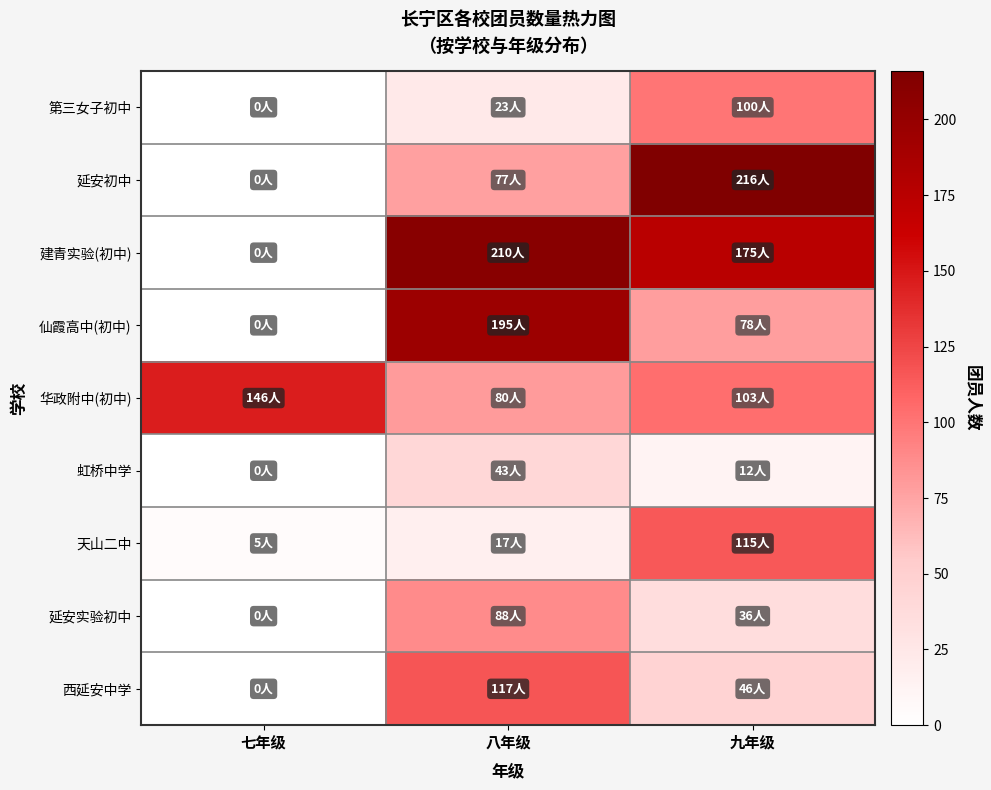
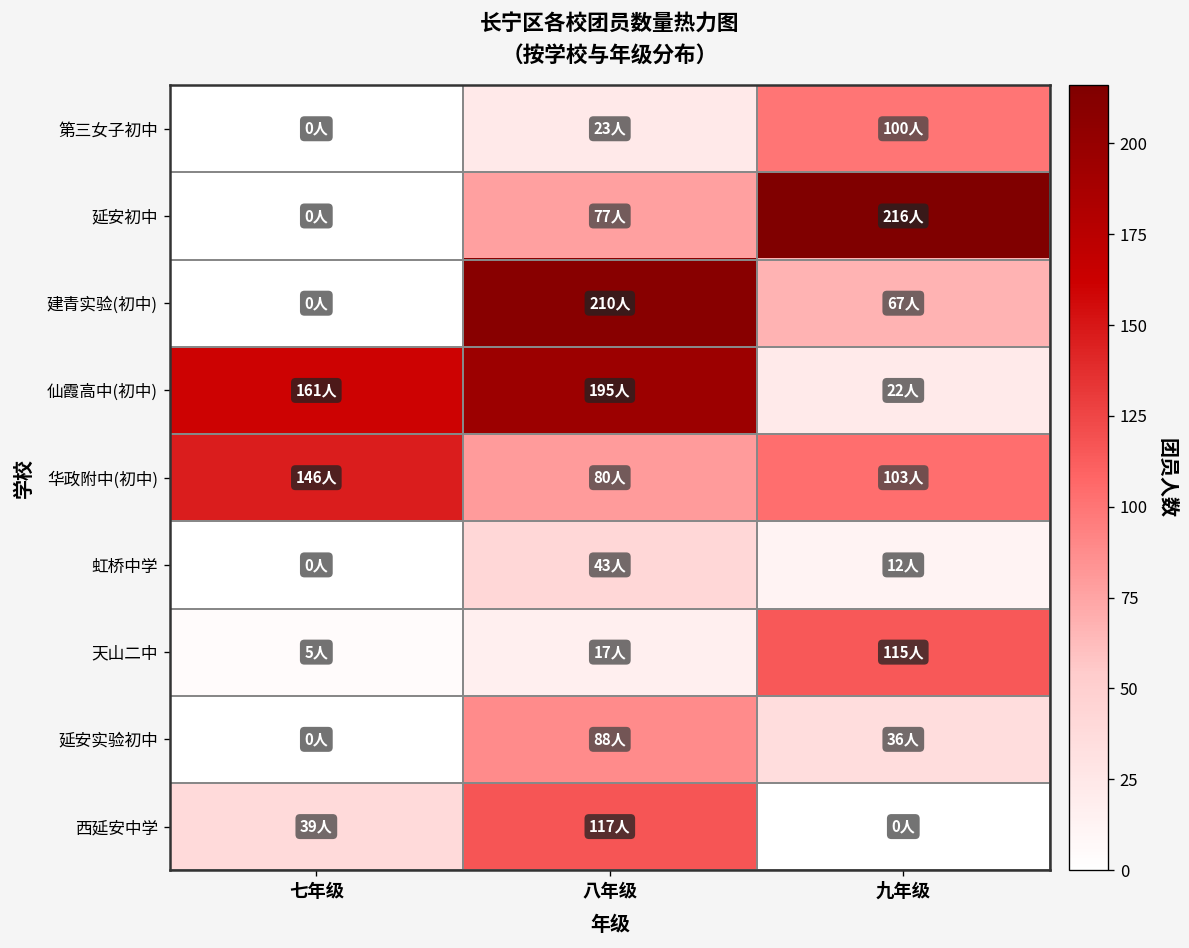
建青实验(初中), 九年级: 175人 -> 67人
仙霞高中(初中), 七年级: 0人 -> 161人
仙霞高中(初中), 九年级: 78人 -> 22人
西延安中学, 七年级: 0人 -> 39人
西延安中学, 九年级: 46人 -> 0人
